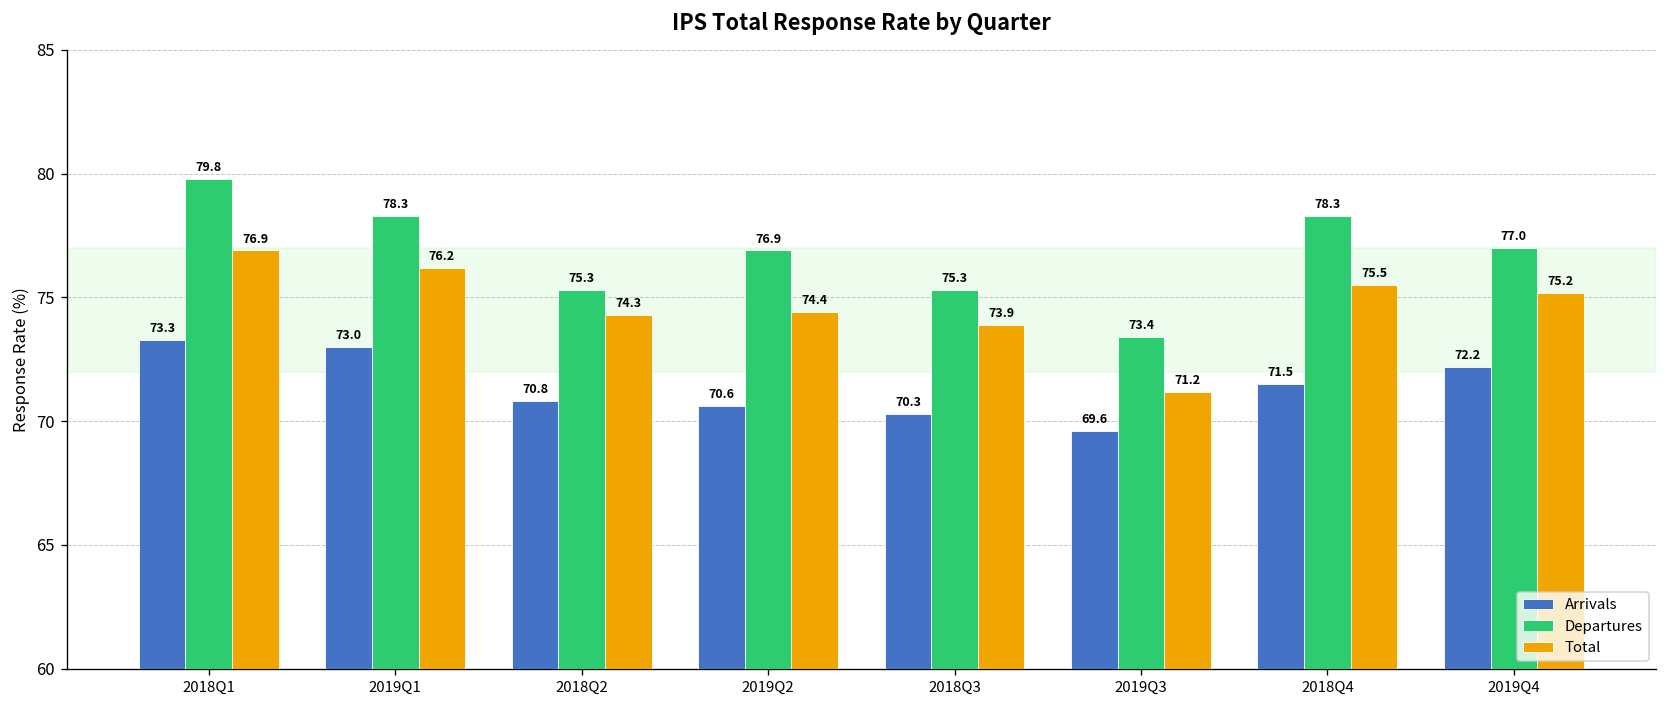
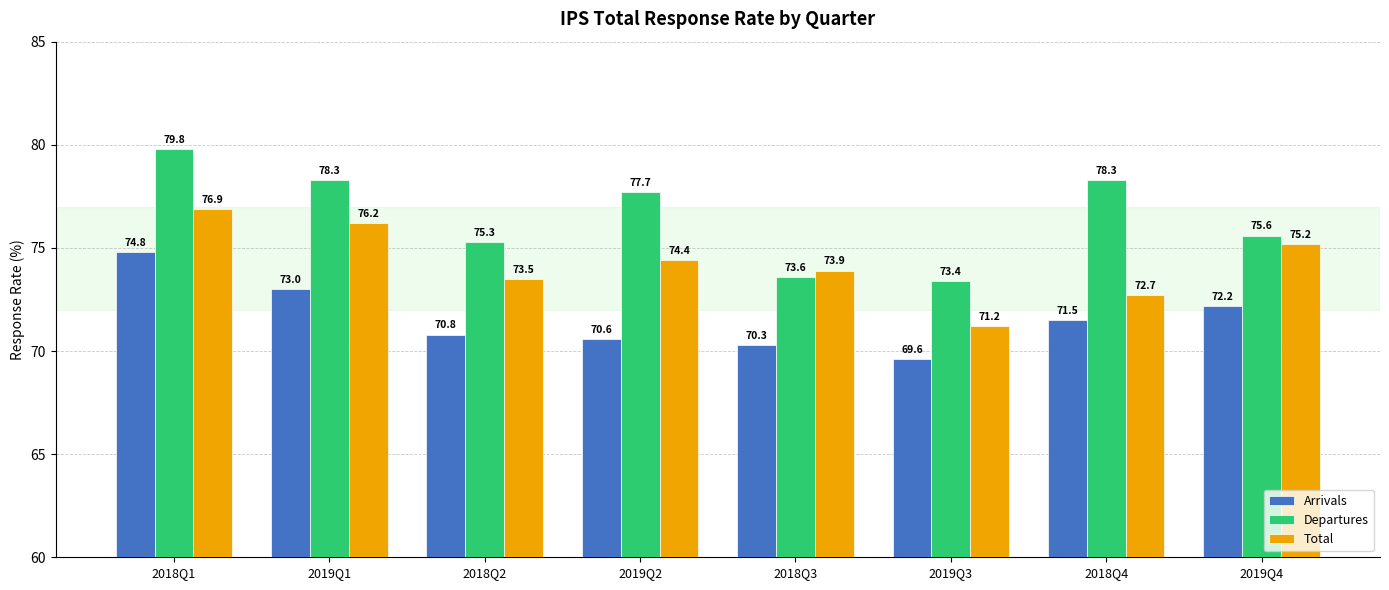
Arrivals, 2018Q1: 73.3 -> 74.8
Total, 2018Q2: 74.3 -> 73.5
Departures, 2019Q2: 76.9 -> 77.7
Departures, 2018Q3: 75.3 -> 73.6
Total, 2018Q4: 75.5 -> 72.7
Departures, 2019Q4: 77.0 -> 75.6
